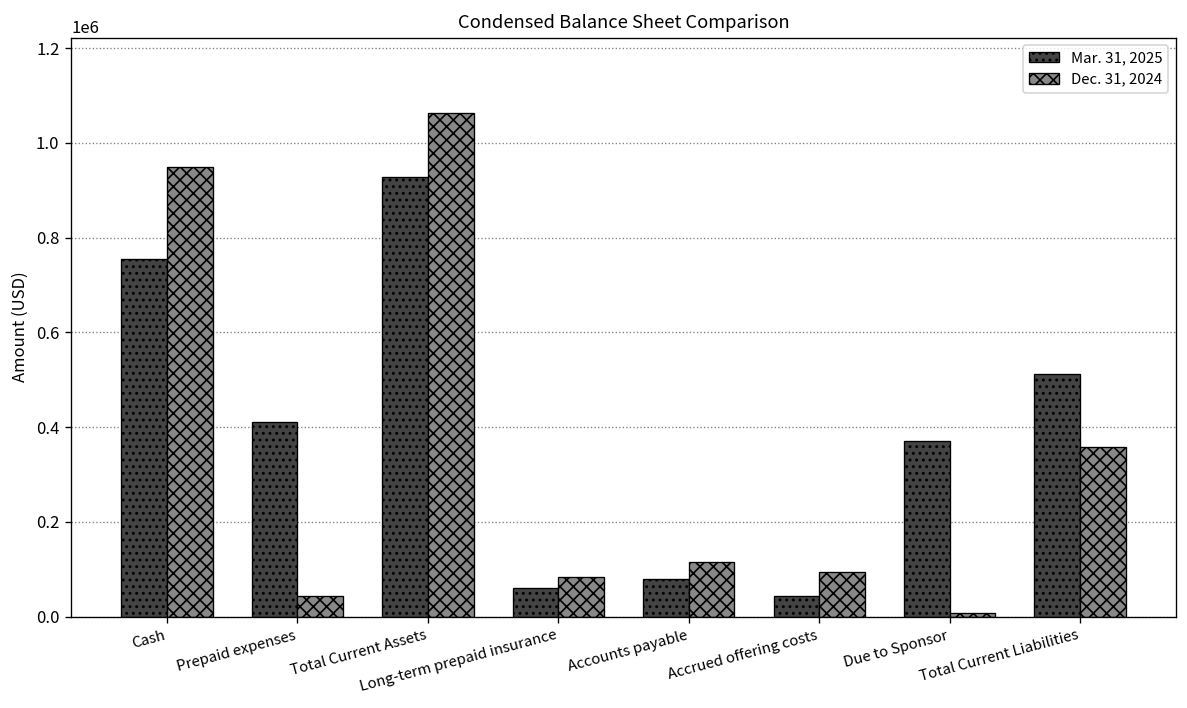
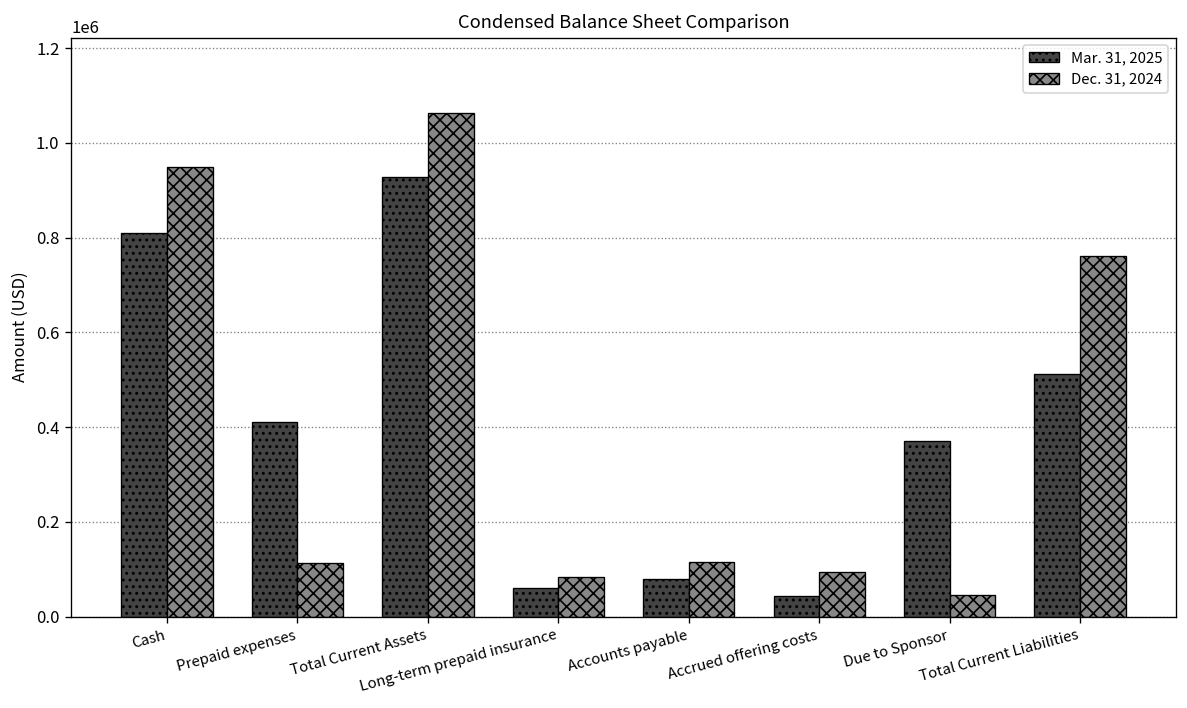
Mar. 31, 2025, Cash: 760000 -> 810000
Dec. 31, 2024, Prepaid expenses: 40000 -> 110000
Dec. 31, 2024, Due to Sponsor: 10000 -> 50000
Dec. 31, 2024, Total Current Liabilities: 360000 -> 760000
